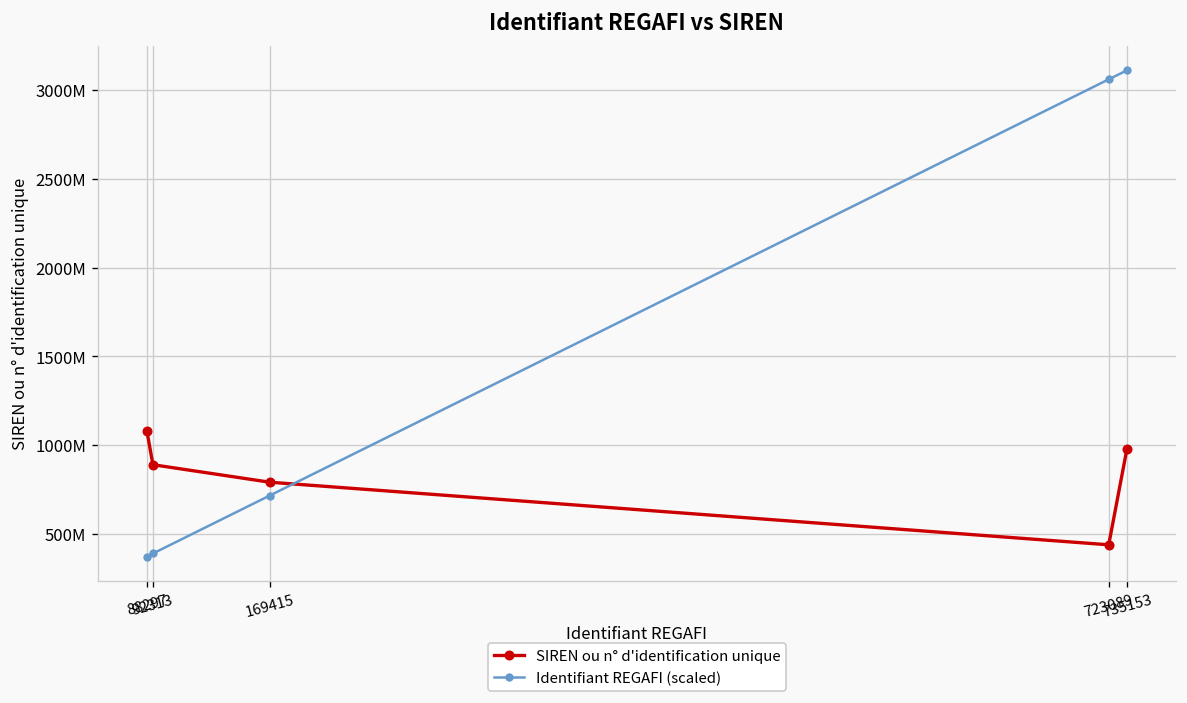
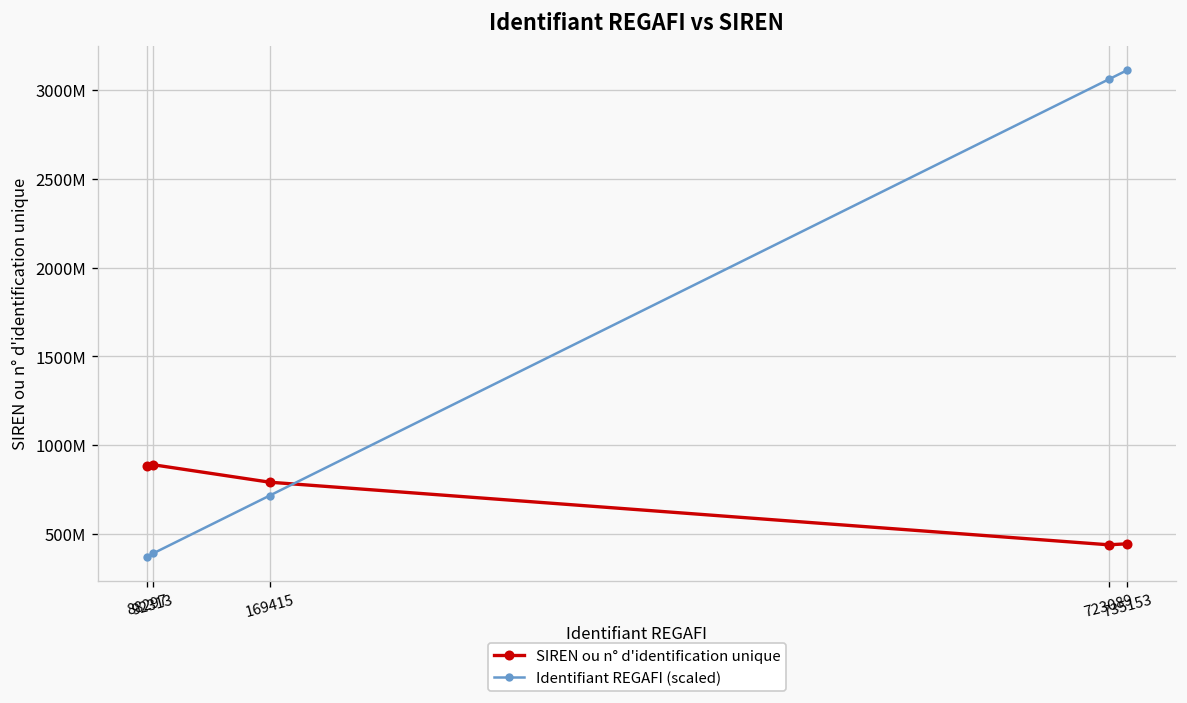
SIREN ou n° d'identification unique, 88297: 1080000000 -> 880000000
SIREN ou n° d'identification unique, 735153: 980000000 -> 450000000
